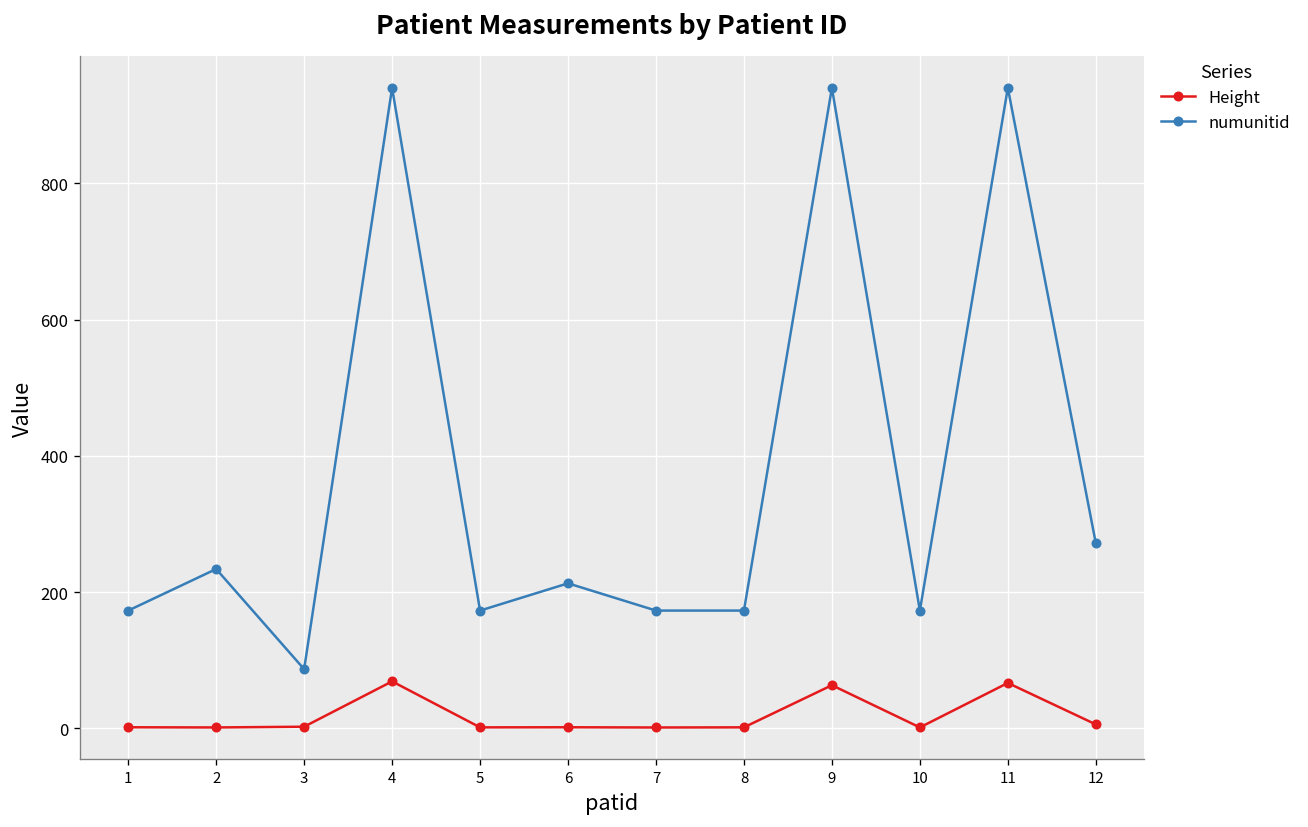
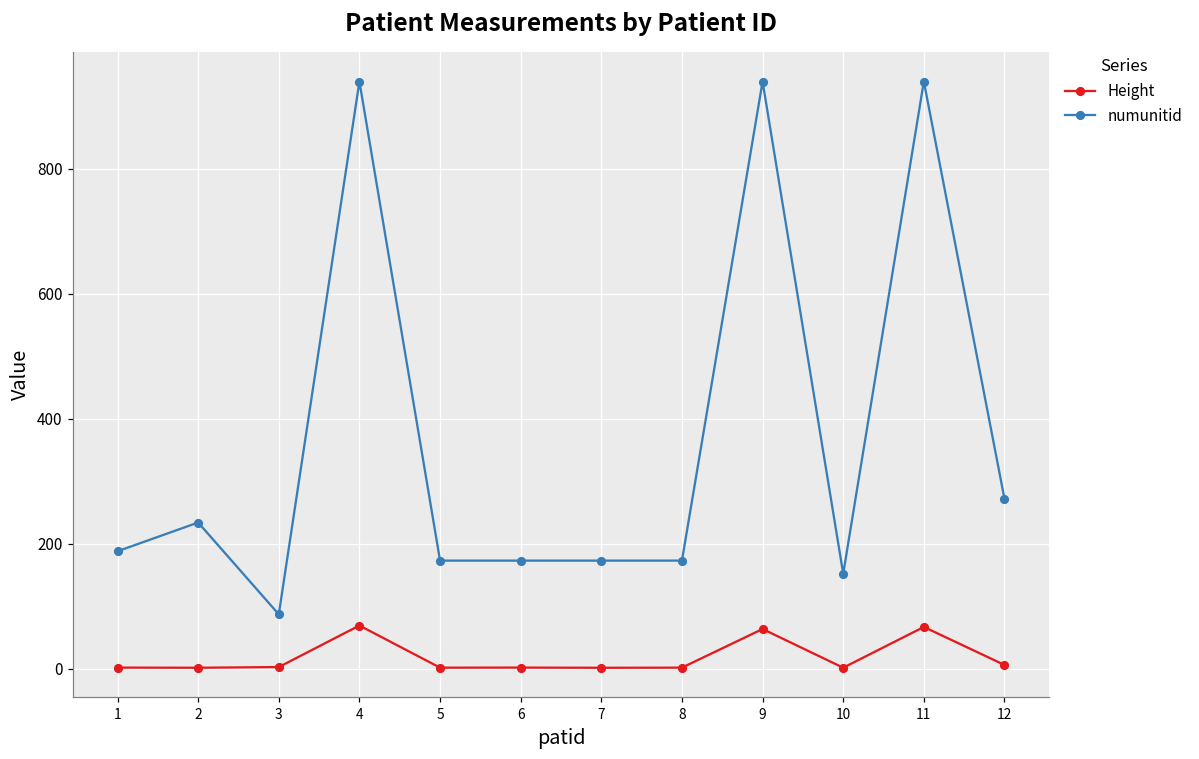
numunitid, 1: 170 -> 190
numunitid, 6: 210 -> 170
numunitid, 10: 170 -> 150
